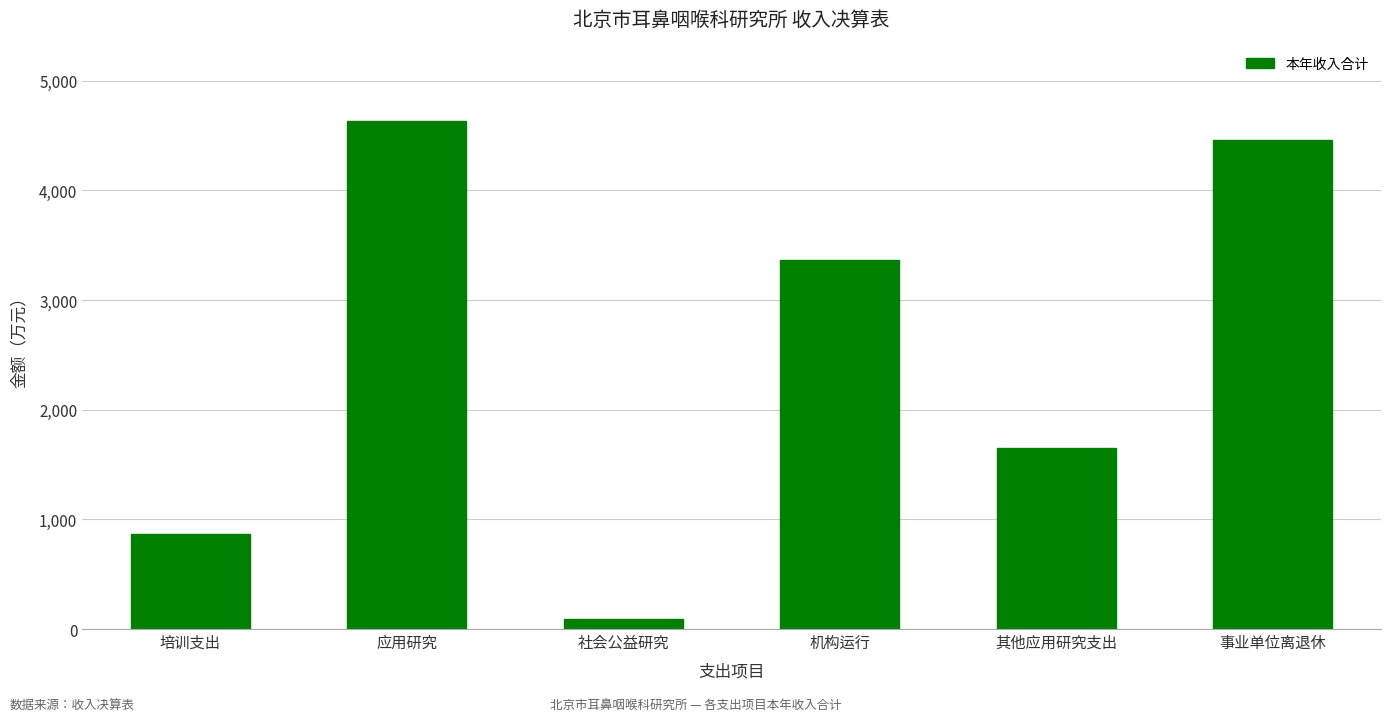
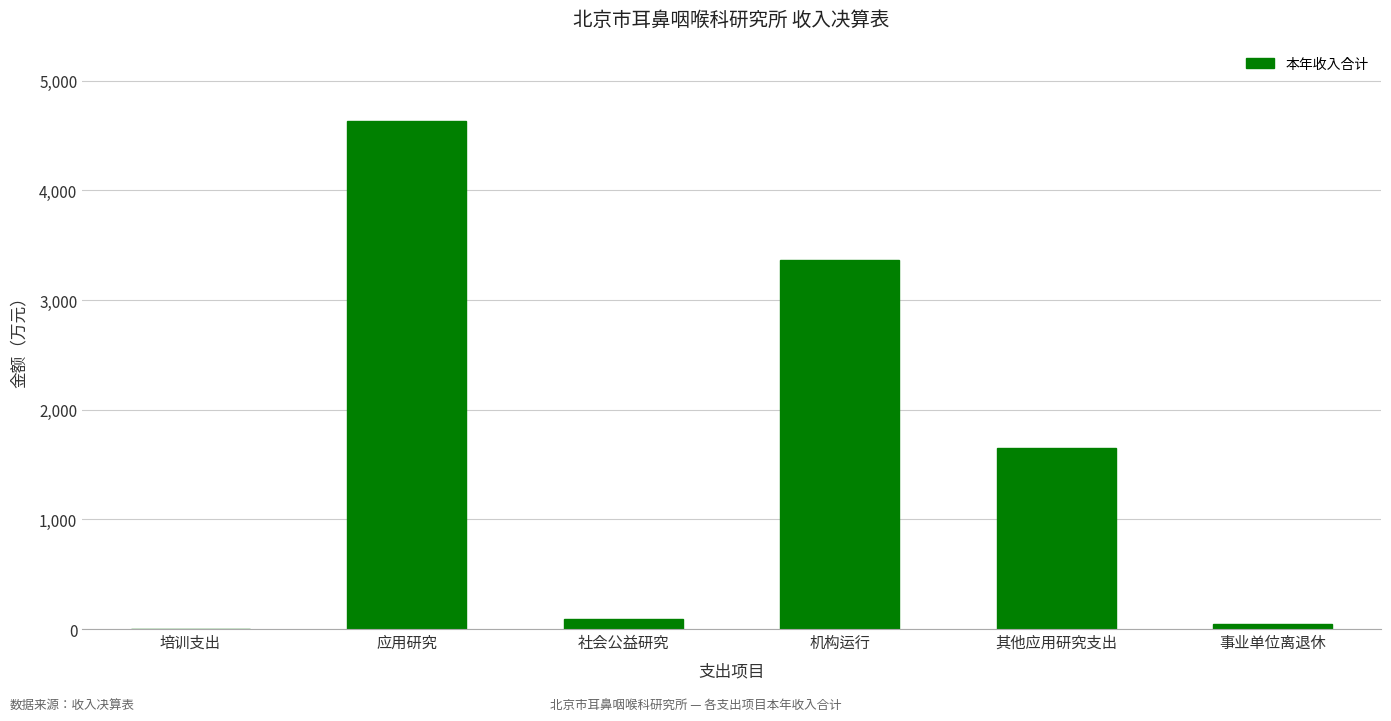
培训支出: 870 -> 0
事业单位离退休: 4,460 -> 50
